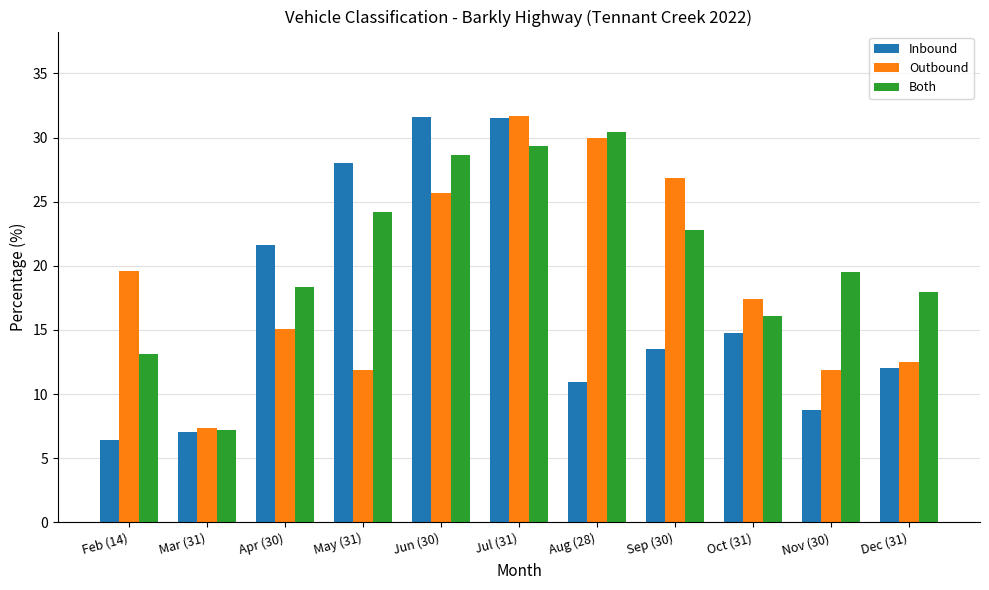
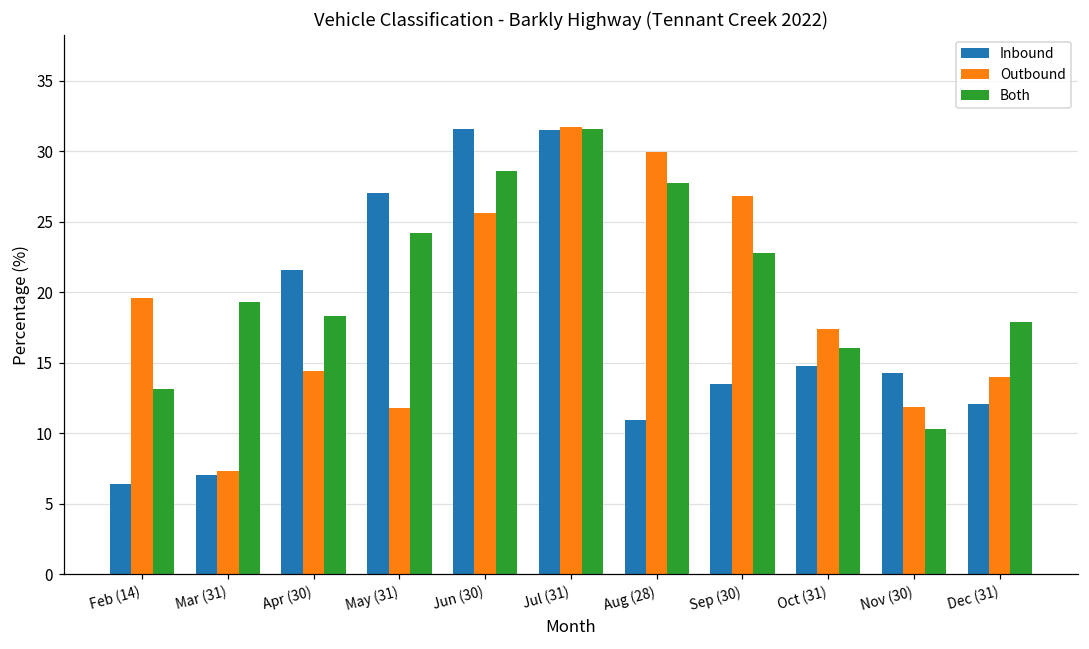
Both, Mar (31): 7.2 -> 19.3
Outbound, Apr (30): 15.1 -> 14.4
Inbound, May (31): 28.0 -> 27.0
Both, Jul (31): 29.3 -> 31.6
Both, Aug (28): 30.4 -> 27.8
Inbound, Nov (30): 8.8 -> 14.3
Both, Nov (30): 19.5 -> 10.3
Outbound, Dec (31): 12.5 -> 14.0
